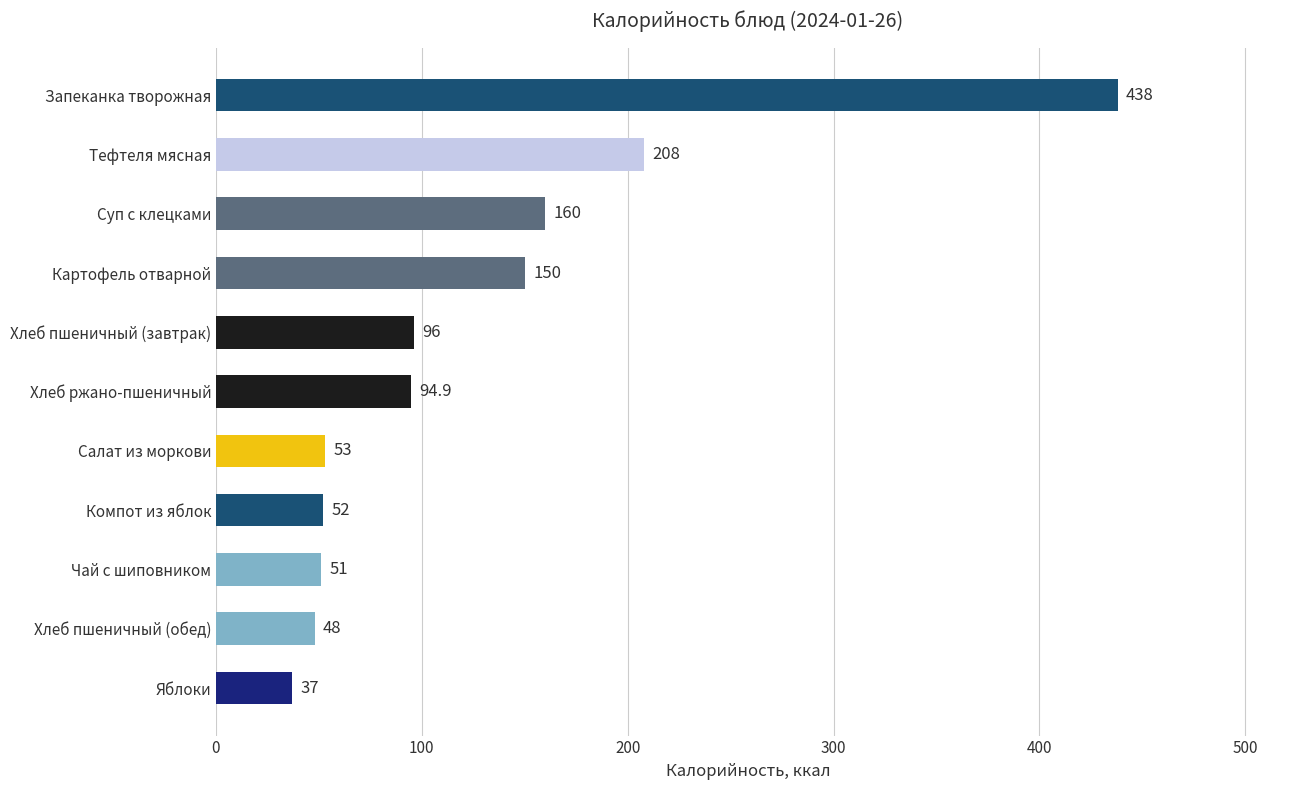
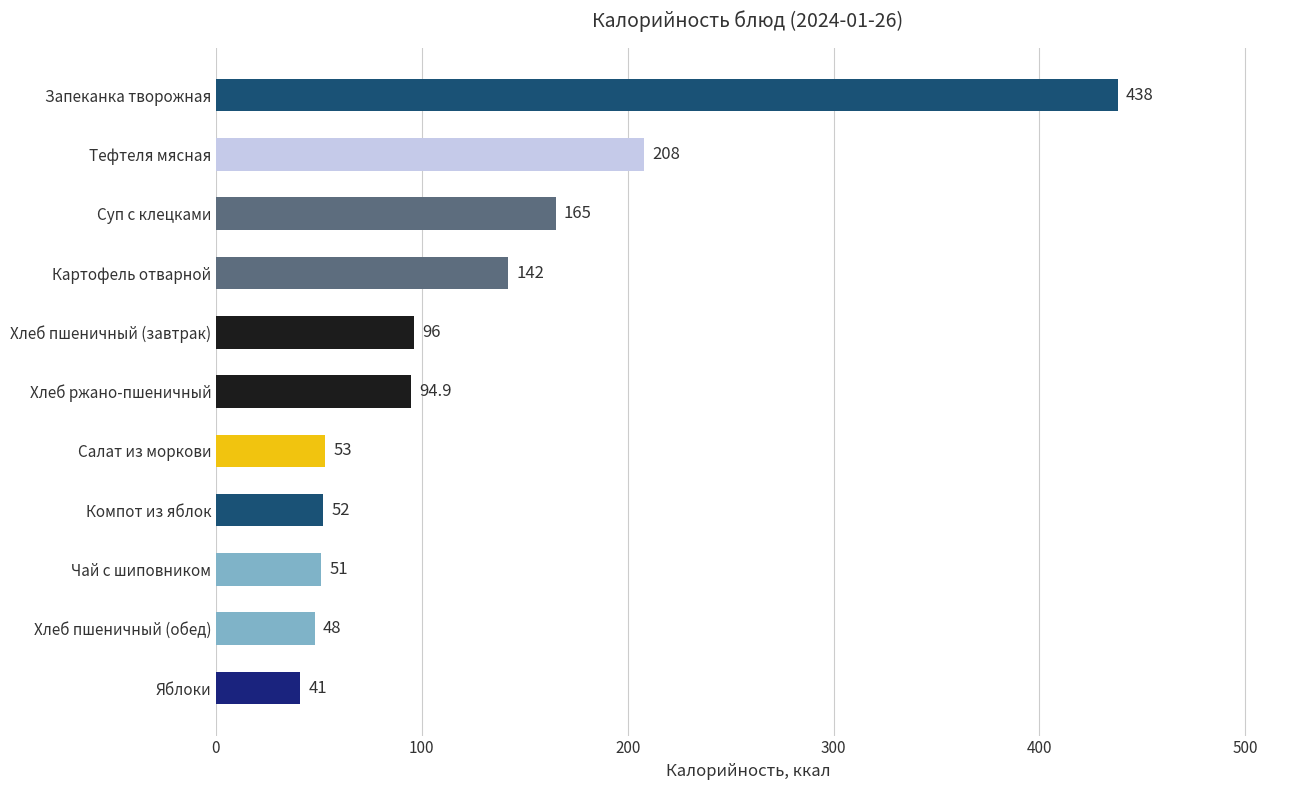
Суп с клецками: 160 -> 165
Картофель отварной: 150 -> 142
Яблоки: 37 -> 41
